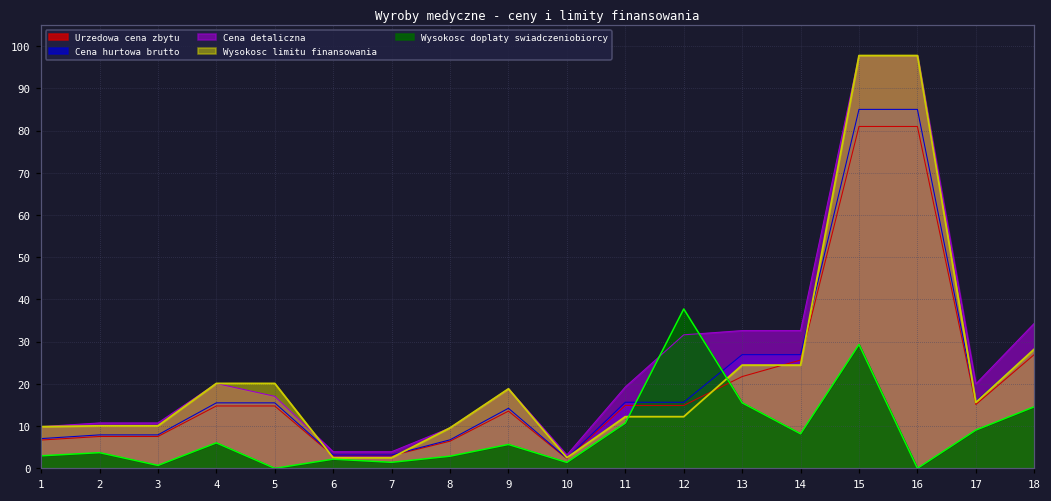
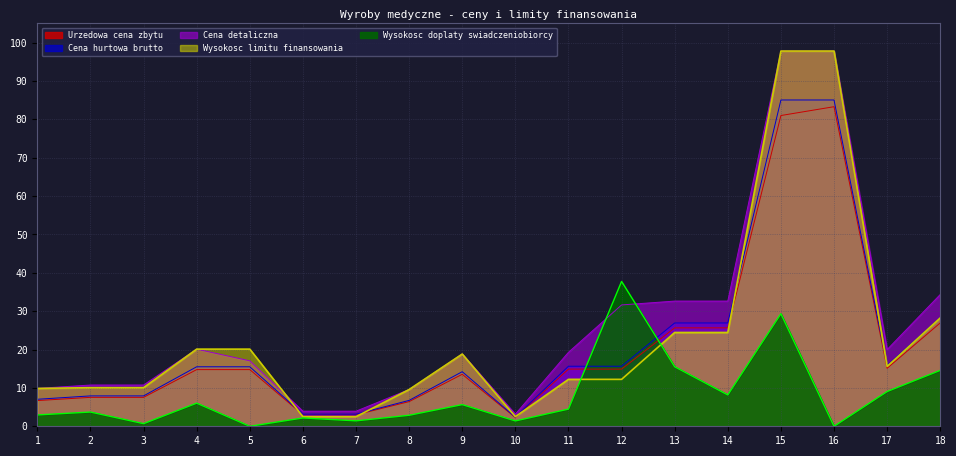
Wysokosc doplaty swiadczeniobiorcy, 11: 11 -> 4
Urzedowa cena zbytu, 13: 22 -> 26
Urzedowa cena zbytu, 16: 81 -> 83
